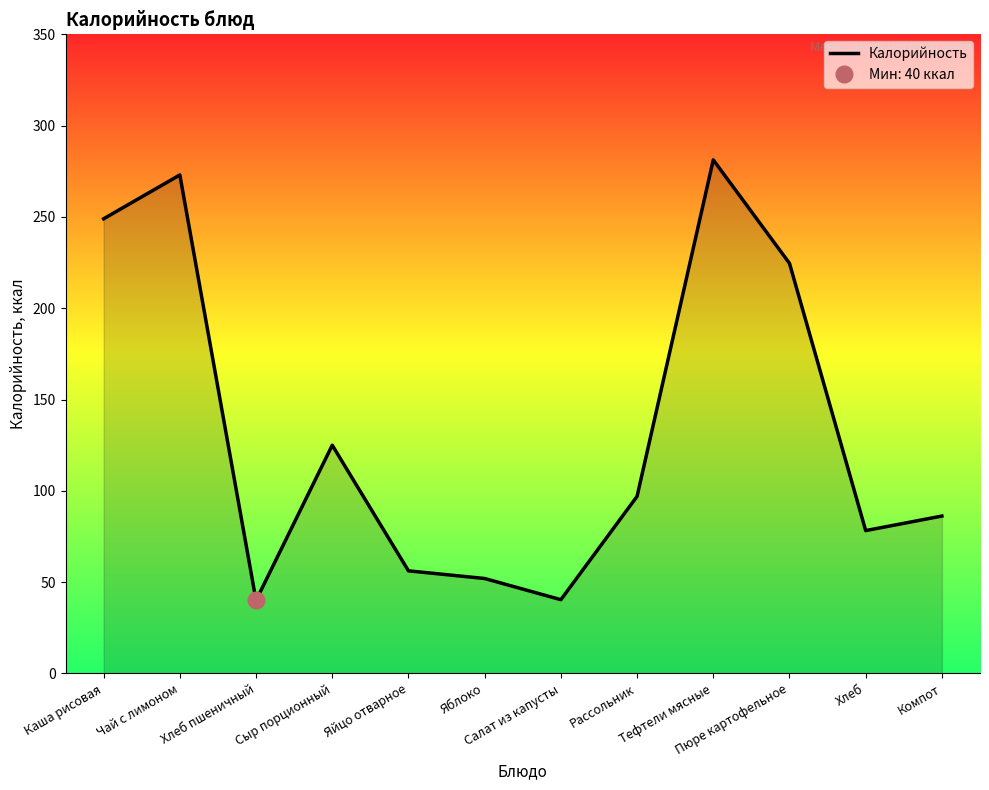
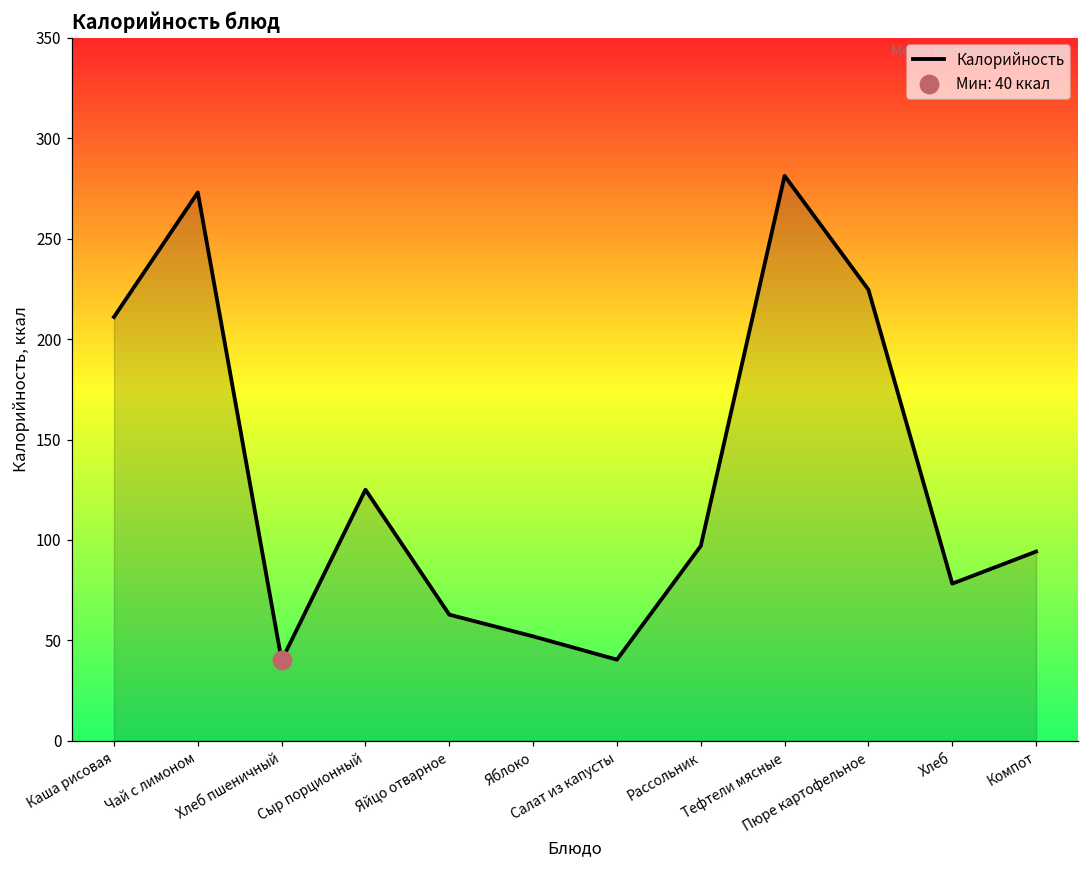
Калорийность, Каша рисовая: 249 -> 211
Калорийность, Яйцо отварное: 56 -> 63
Калорийность, Компот: 86 -> 94
